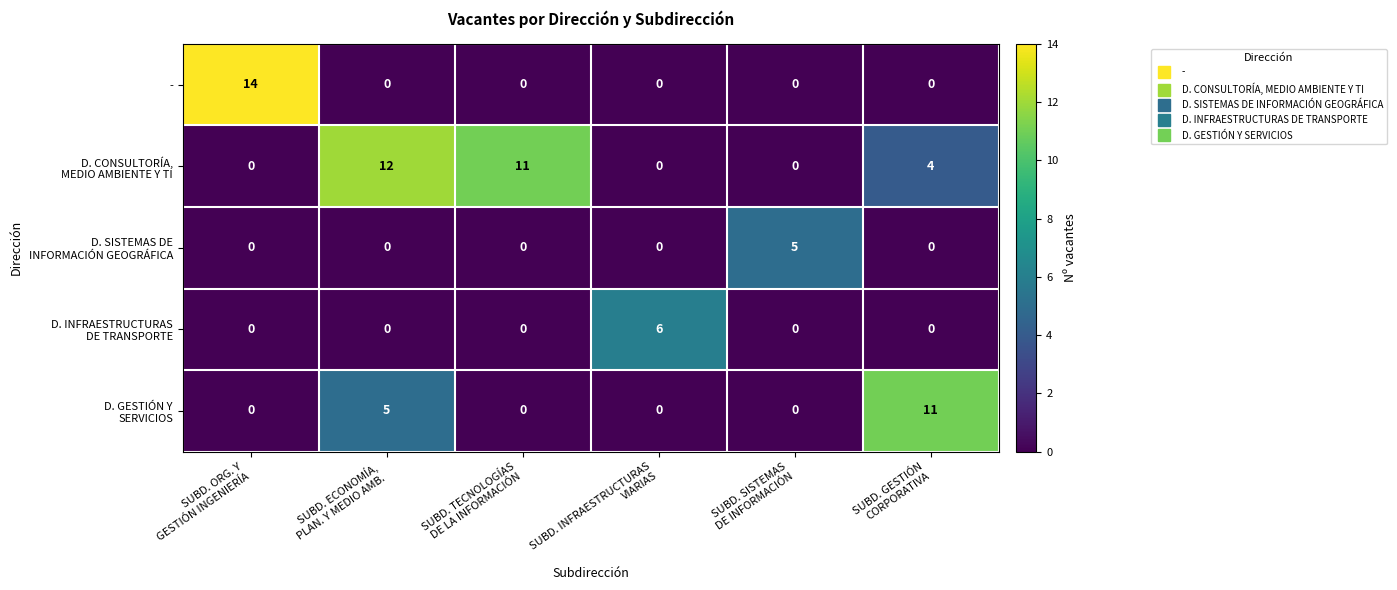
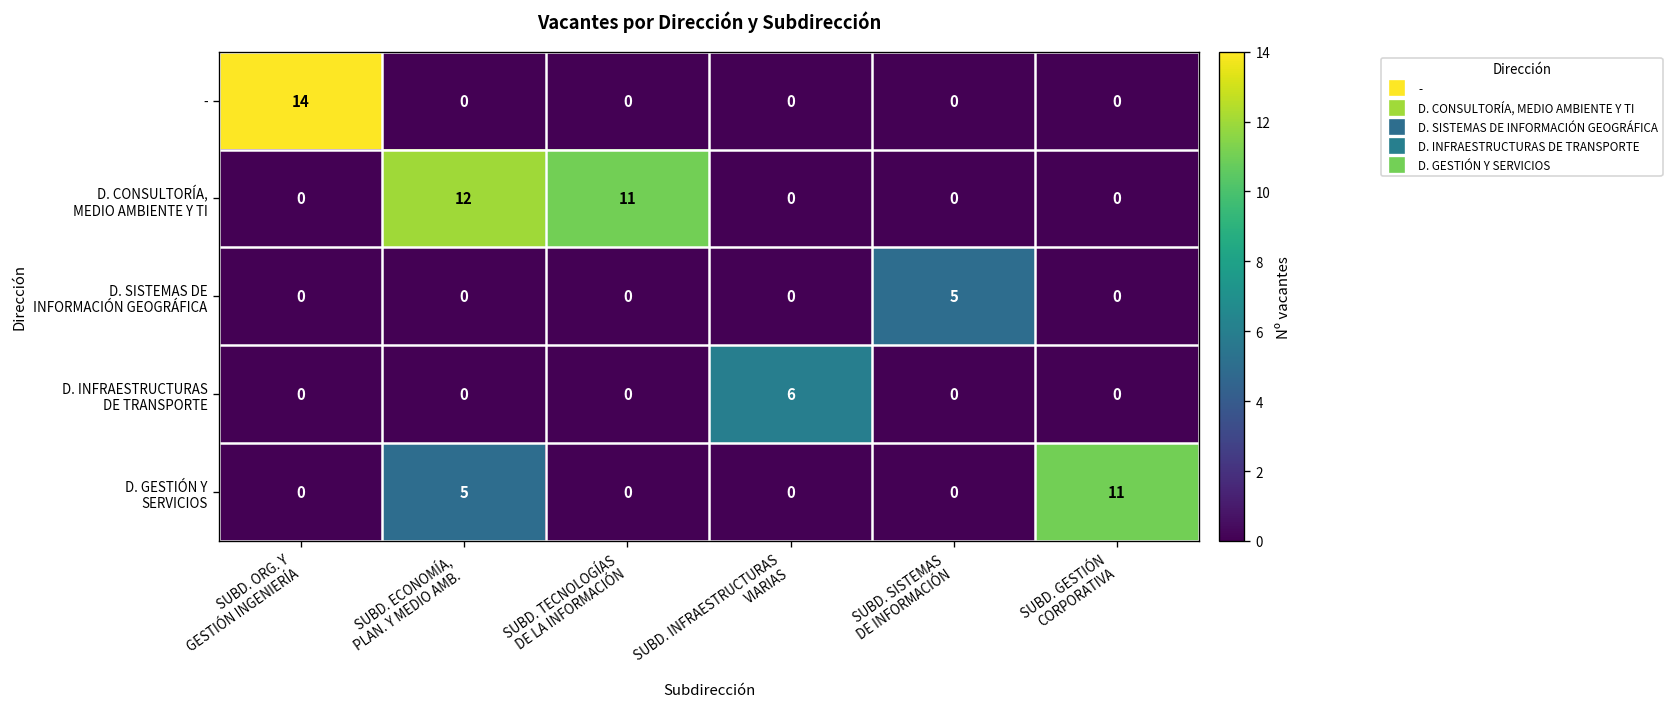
D. CONSULTORÍA, MEDIO AMBIENTE Y TI, SUBD. GESTIÓN CORPORATIVA: 4 -> 0
